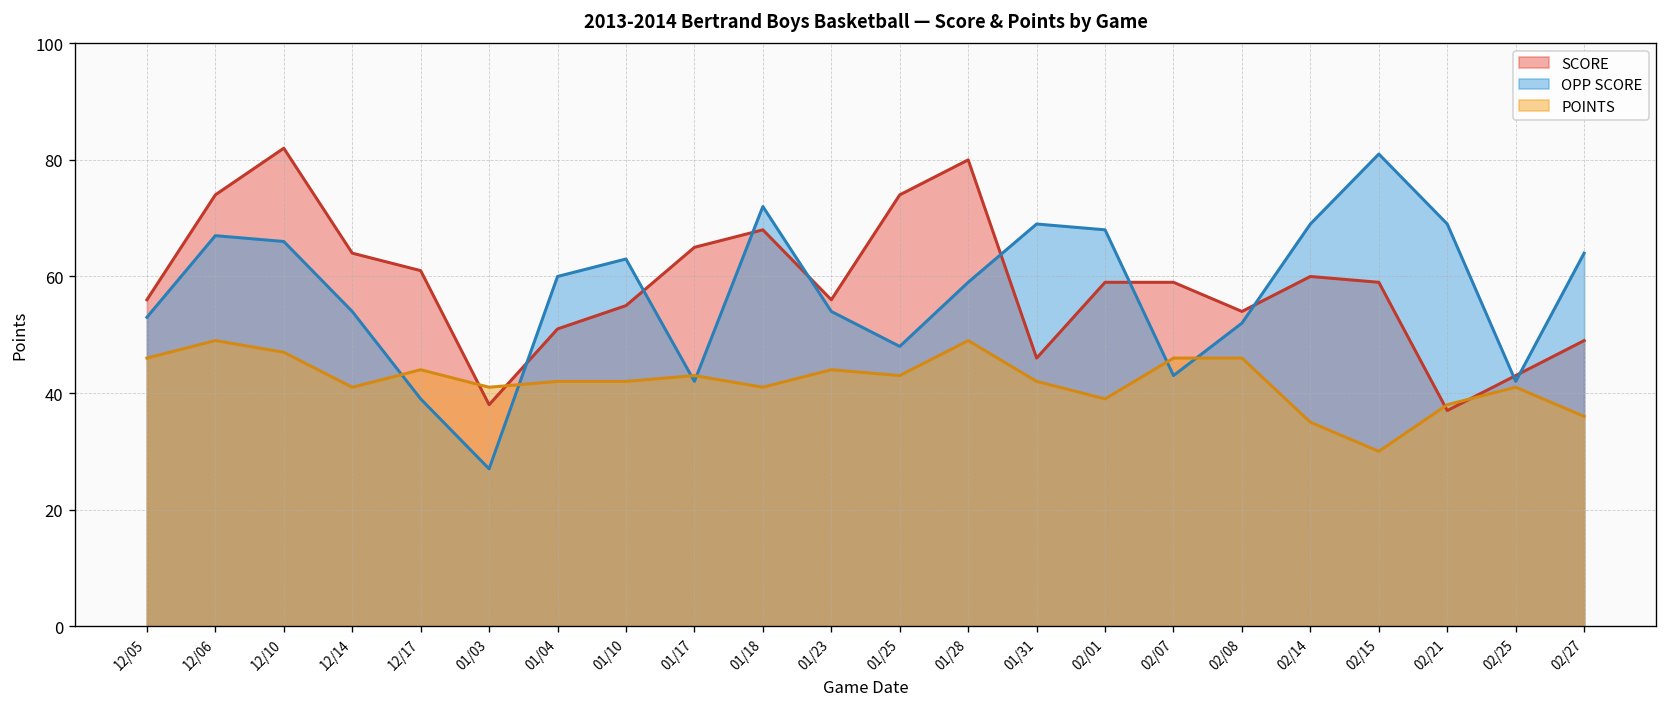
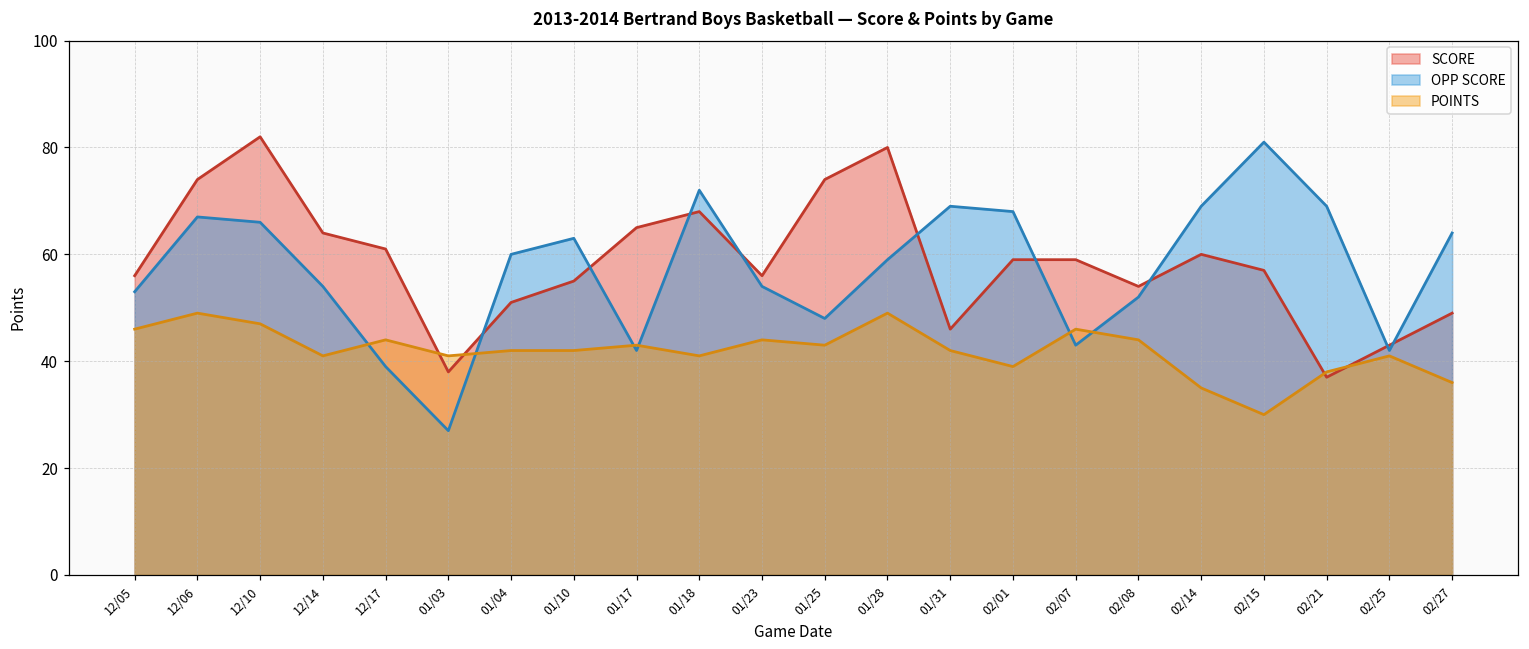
POINTS, 02/08: 46 -> 44
SCORE, 02/15: 59 -> 57
